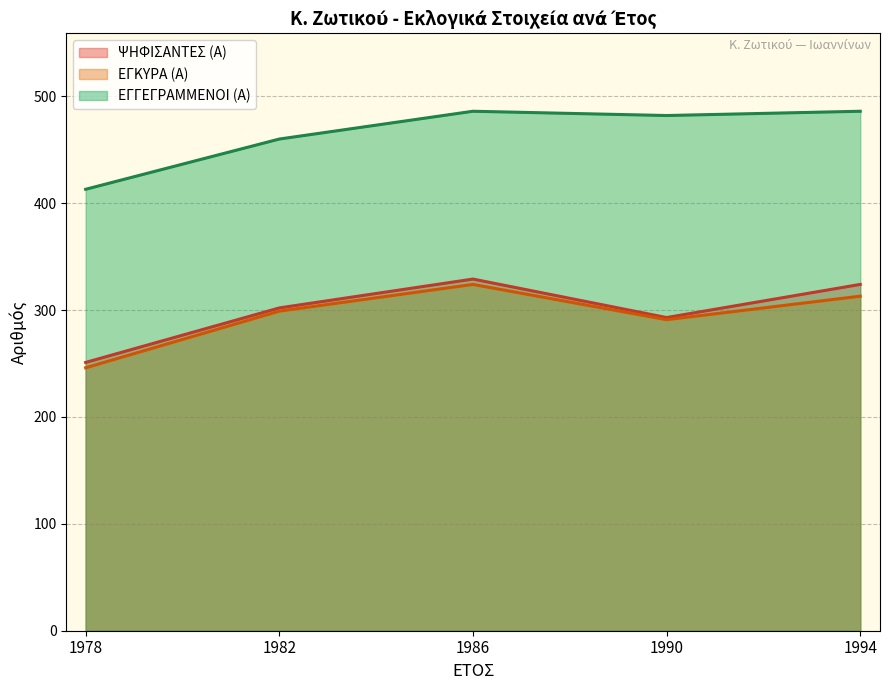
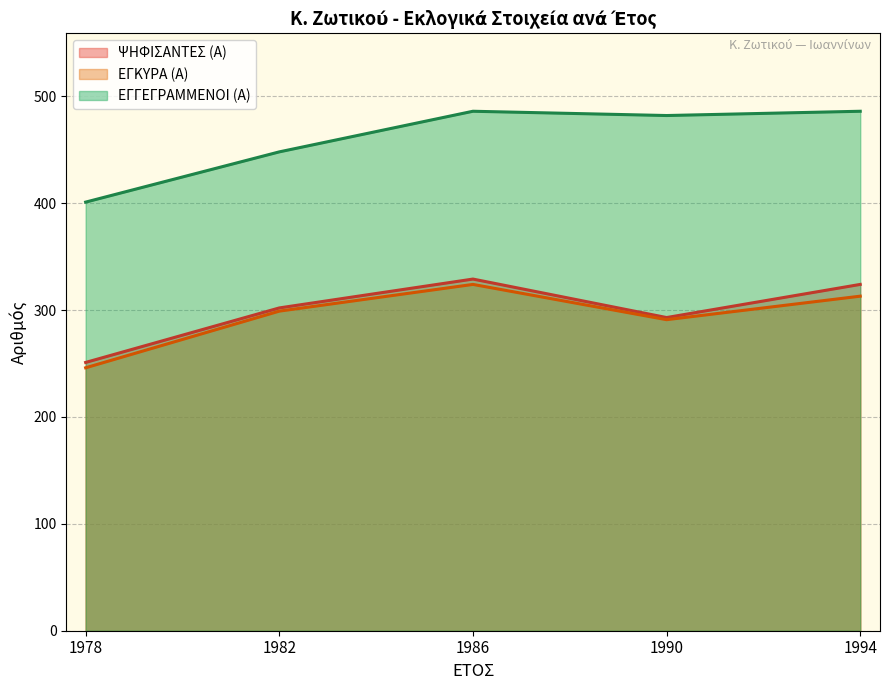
ΕΓΓΕΓΡΑΜΜΕΝΟΙ (Α), 1978: 413 -> 401
ΕΓΓΕΓΡΑΜΜΕΝΟΙ (Α), 1982: 460 -> 448
